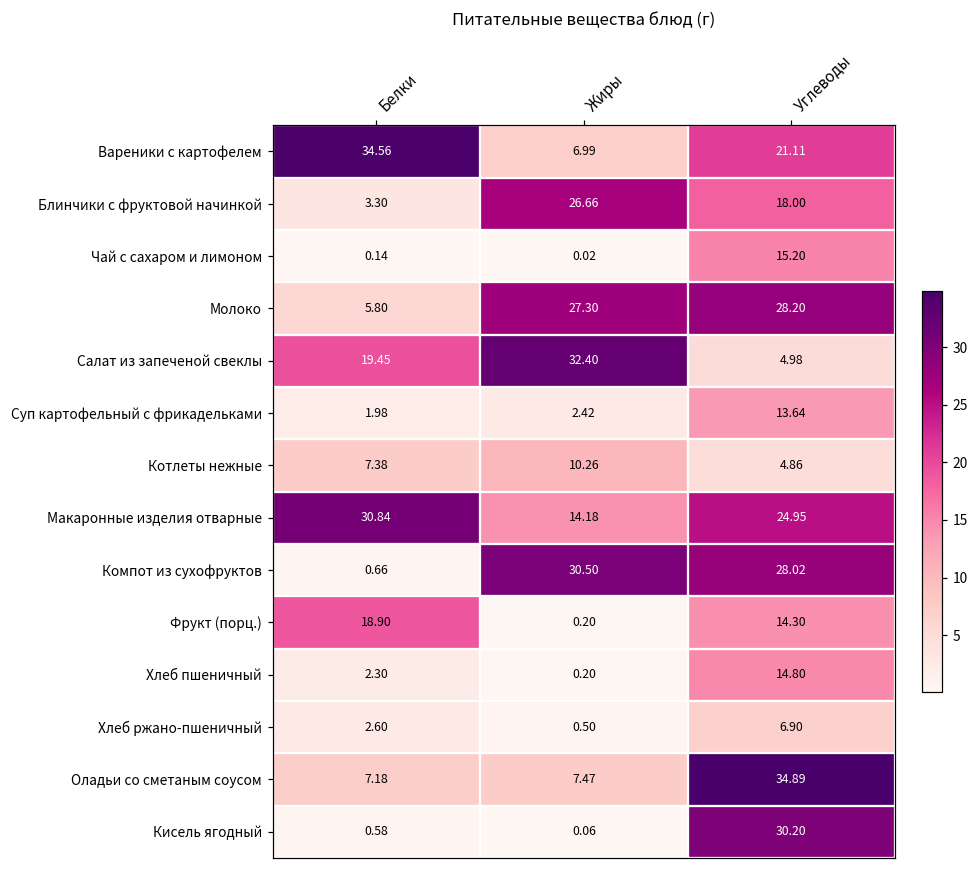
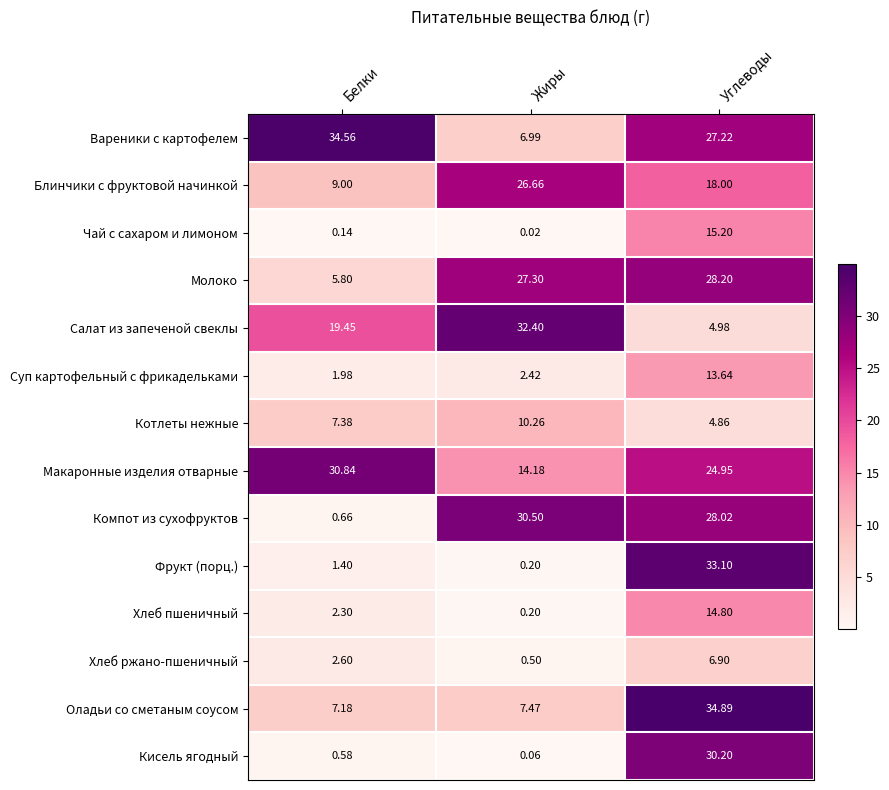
Вареники с картофелем, Углеводы: 21.11 -> 27.22
Блинчики с фруктовой начинкой, Белки: 3.30 -> 9.00
Фрукт (порц.), Белки: 18.90 -> 1.40
Фрукт (порц.), Углеводы: 14.30 -> 33.10
